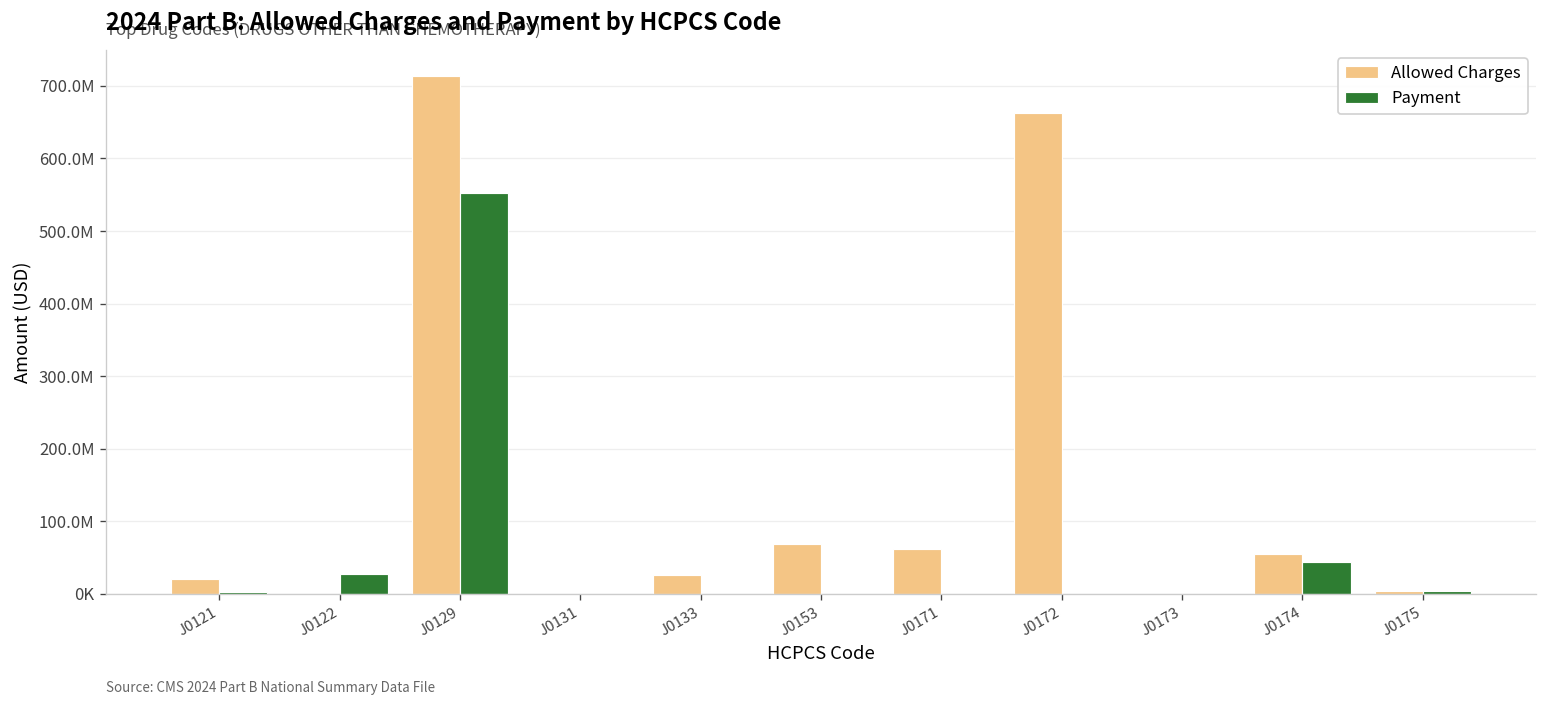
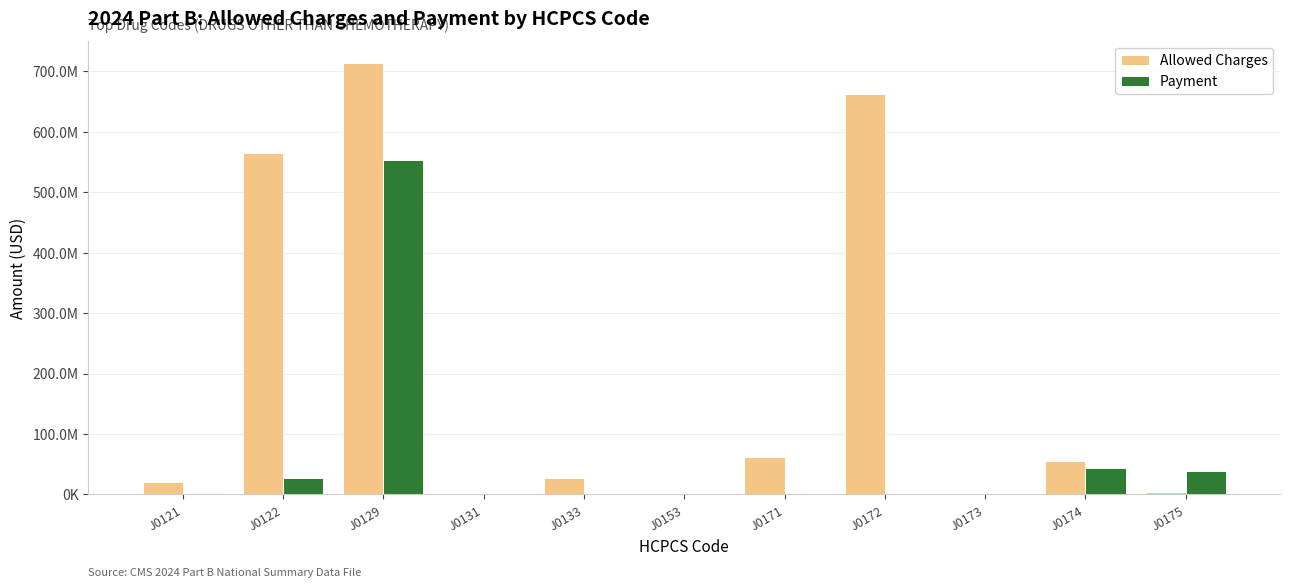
Allowed Charges, J0122: 0 -> 560000000
Allowed Charges, J0153: 70000000 -> 0
Payment, J0175: 0 -> 40000000
